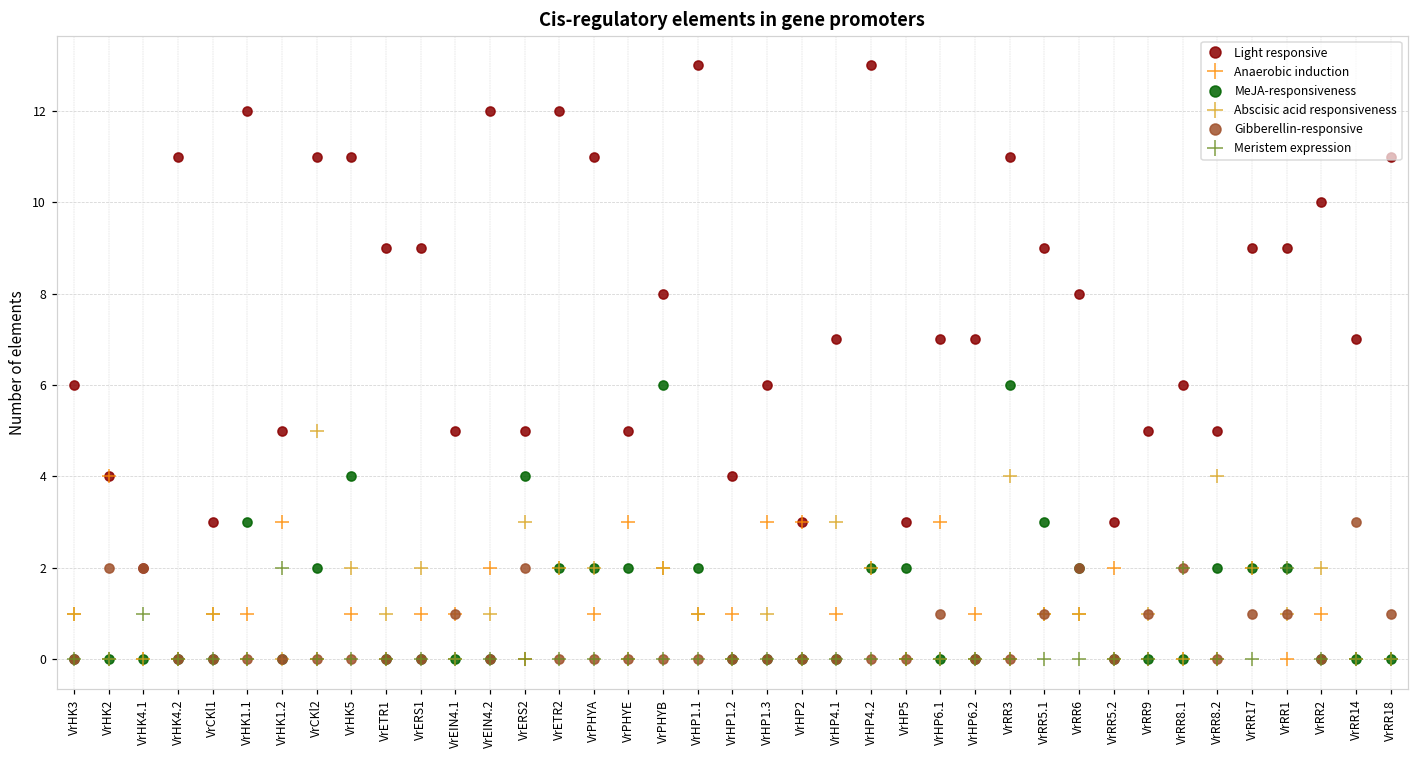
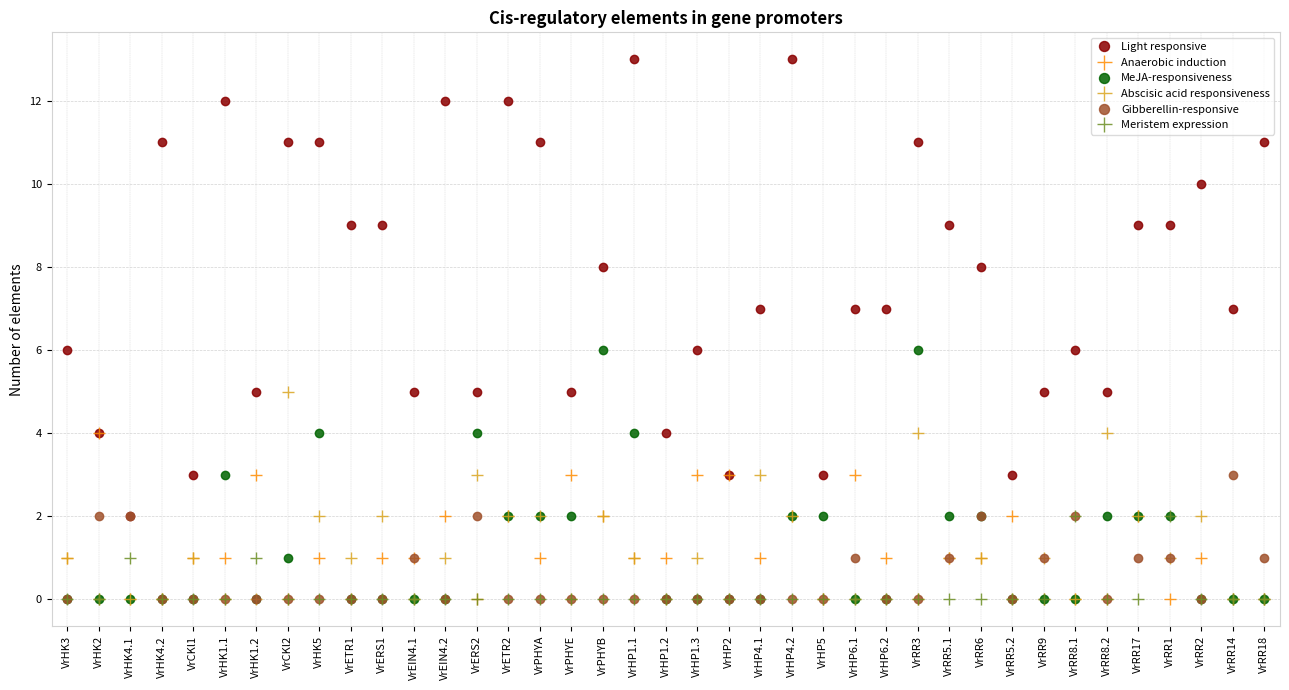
Meristem expression, VrHK1.2: 2 -> 1
MeJA-responsiveness, VrCKl2: 2 -> 1
MeJA-responsiveness, VrHP1.1: 2 -> 4
MeJA-responsiveness, VrRR5.1: 3 -> 2
